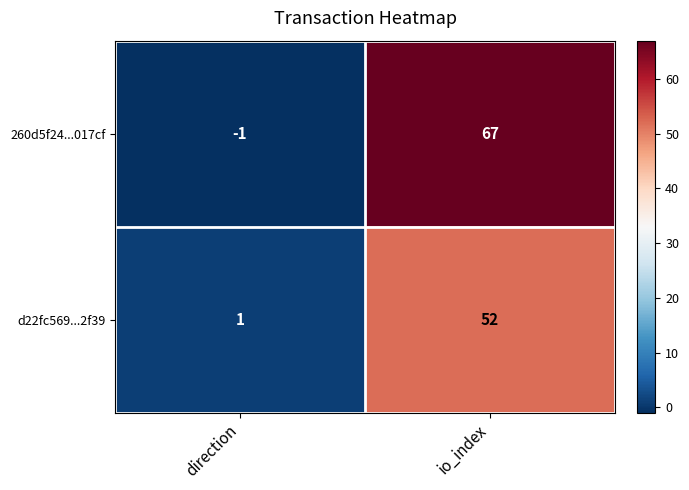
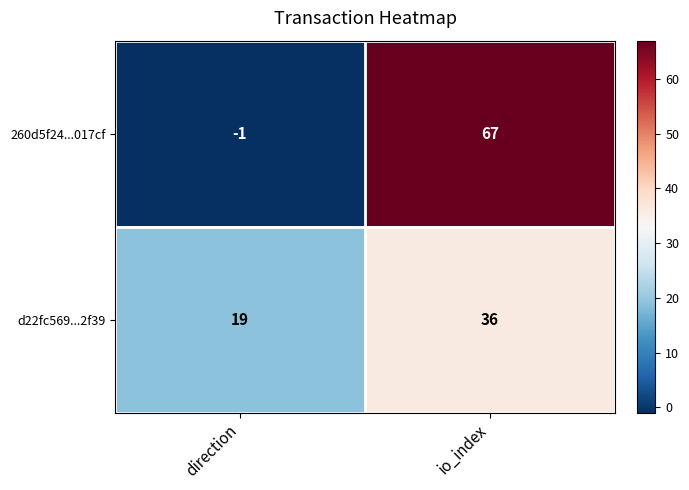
d22fc569...2f39, direction: 1 -> 19
d22fc569...2f39, io_index: 52 -> 36
